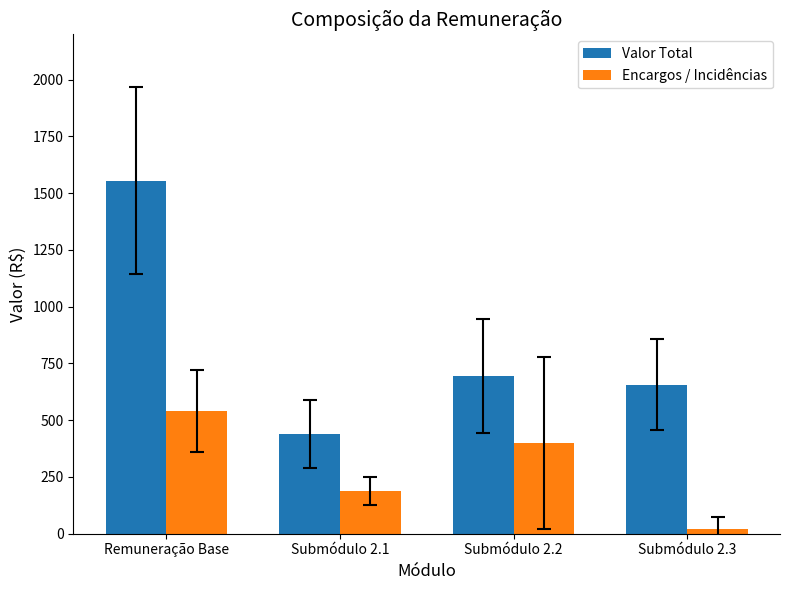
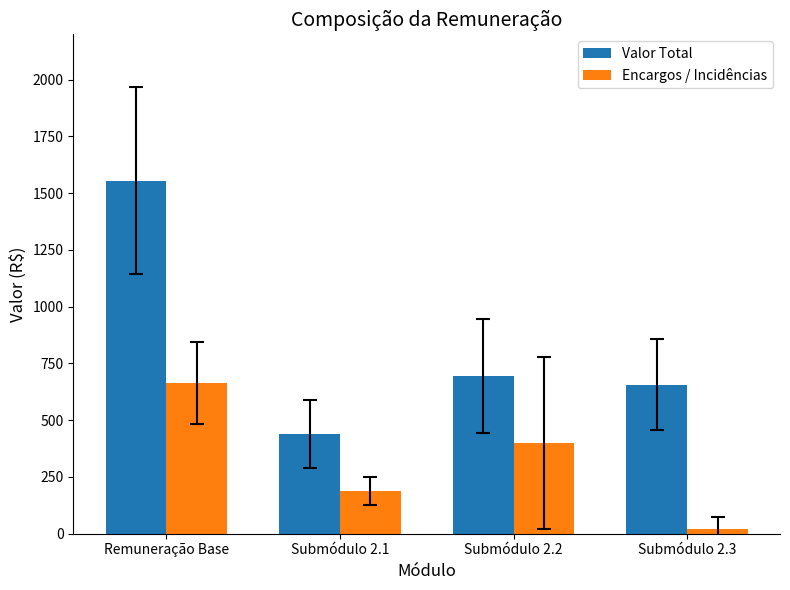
Encargos / Incidências, Remuneração Base: 540 -> 660
